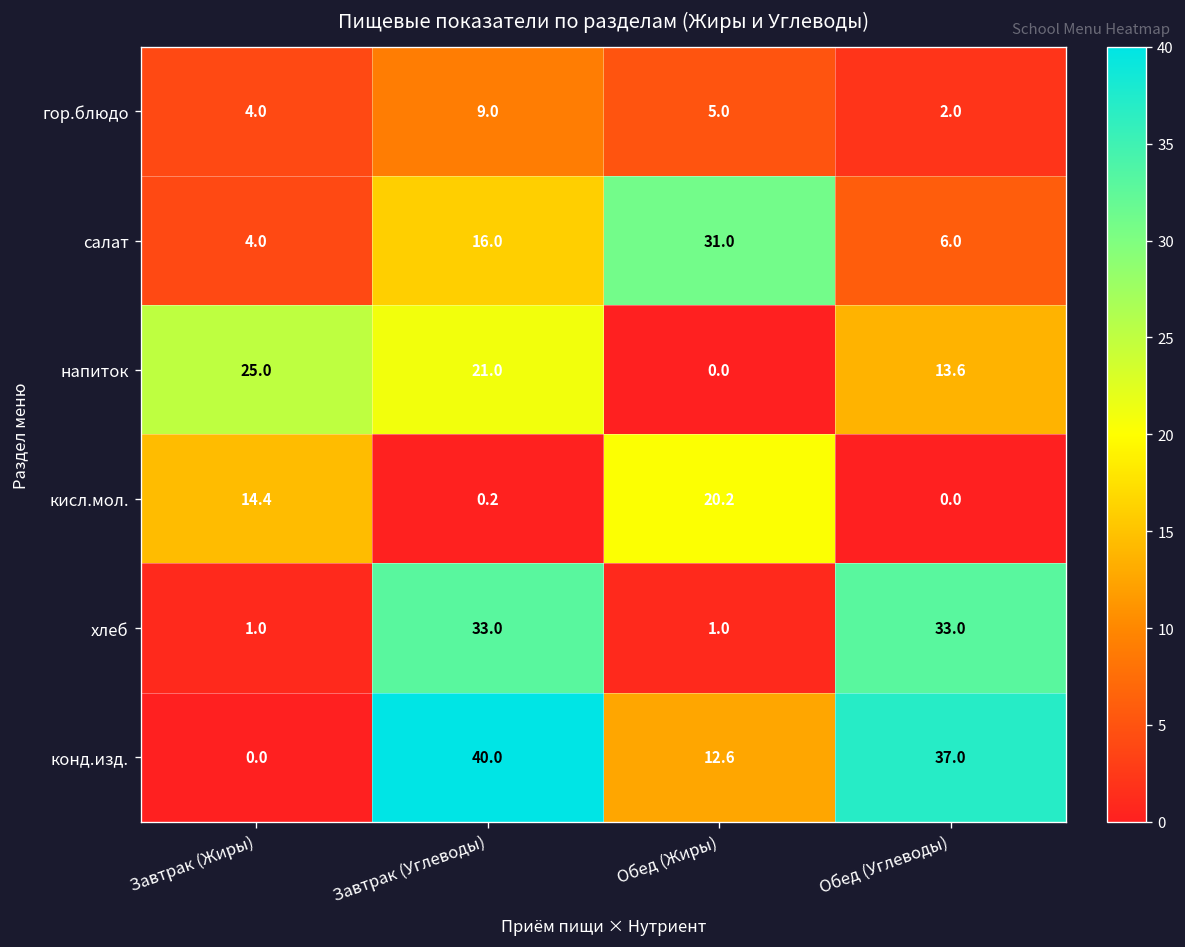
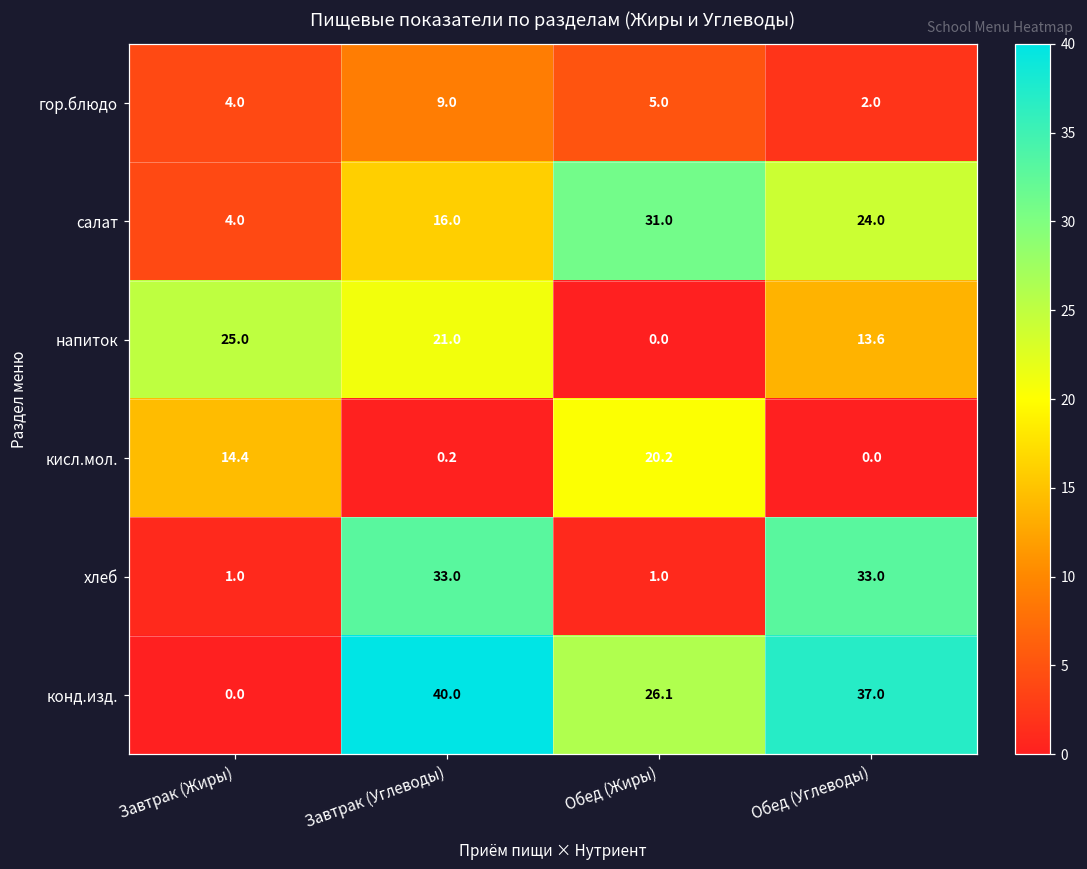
салат, Обед (Углеводы): 6.0 -> 24.0
конд.изд., Обед (Жиры): 12.6 -> 26.1
